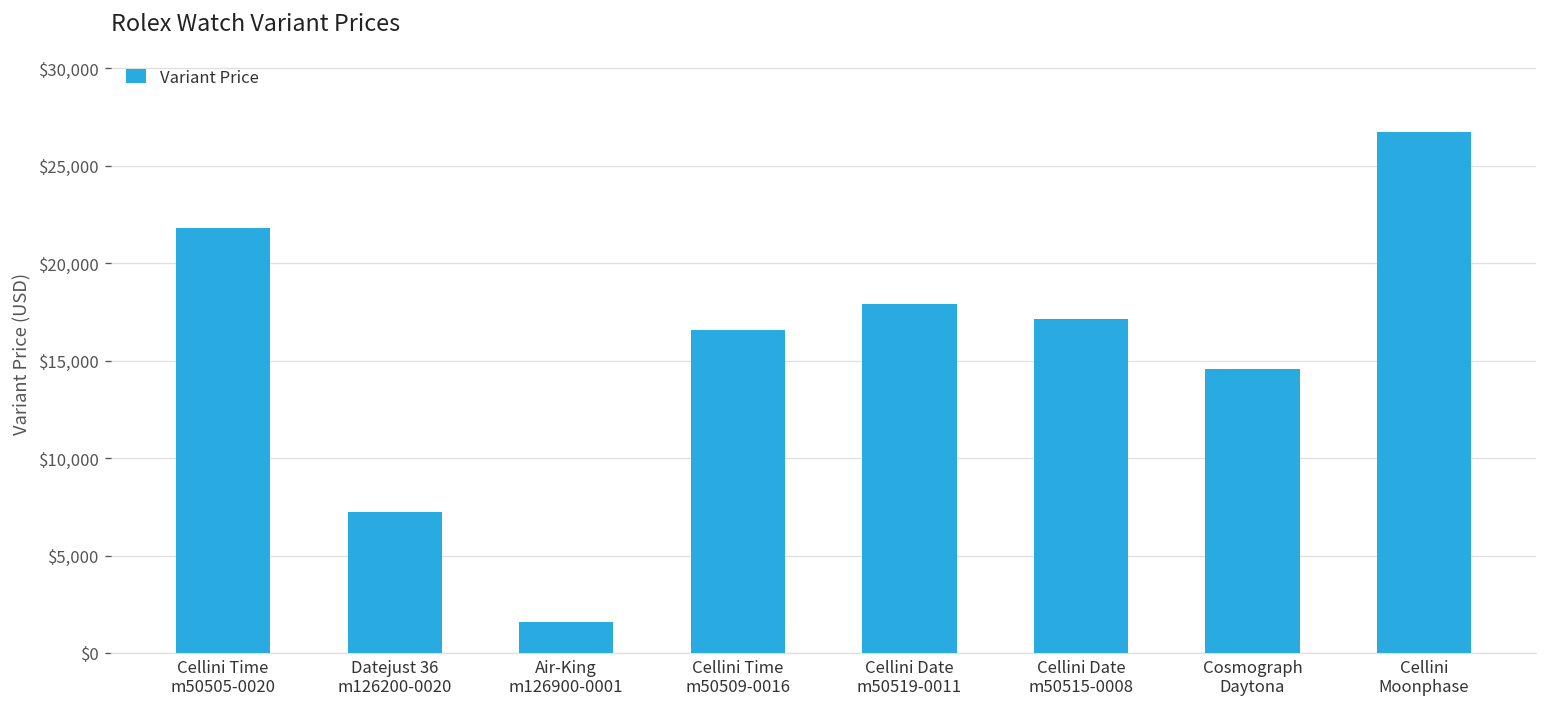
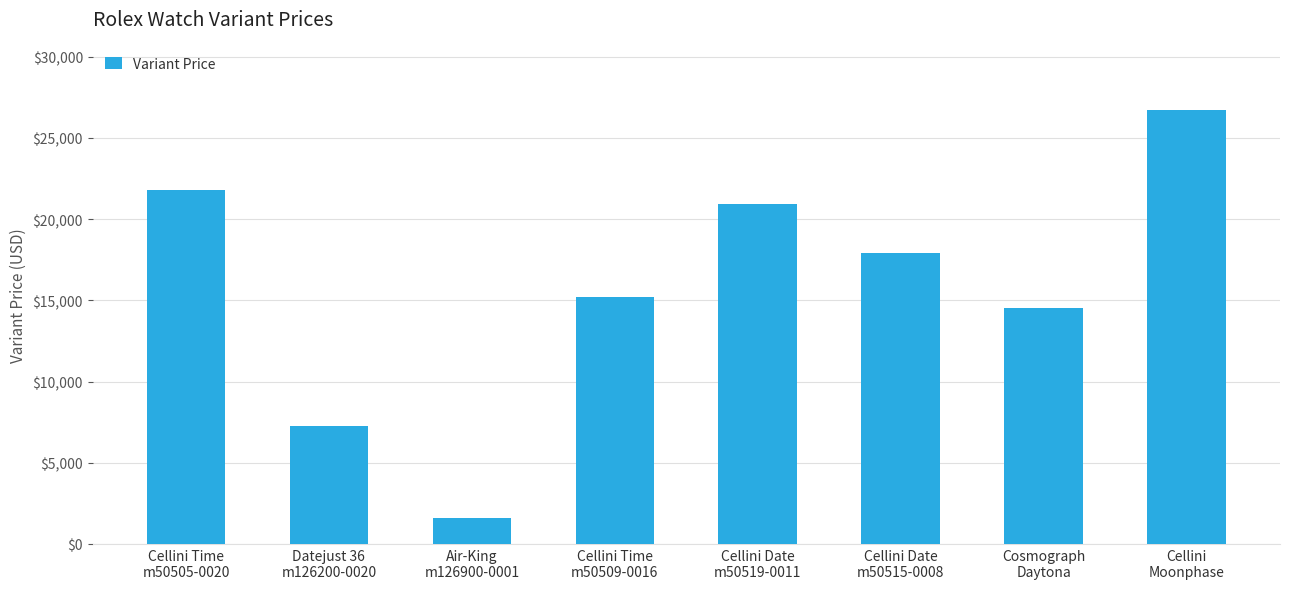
Cellini Time m50509-0016: $16,500 -> $15,200
Cellini Date m50519-0011: $17,900 -> $20,900
Cellini Date m50515-0008: $17,200 -> $17,900
